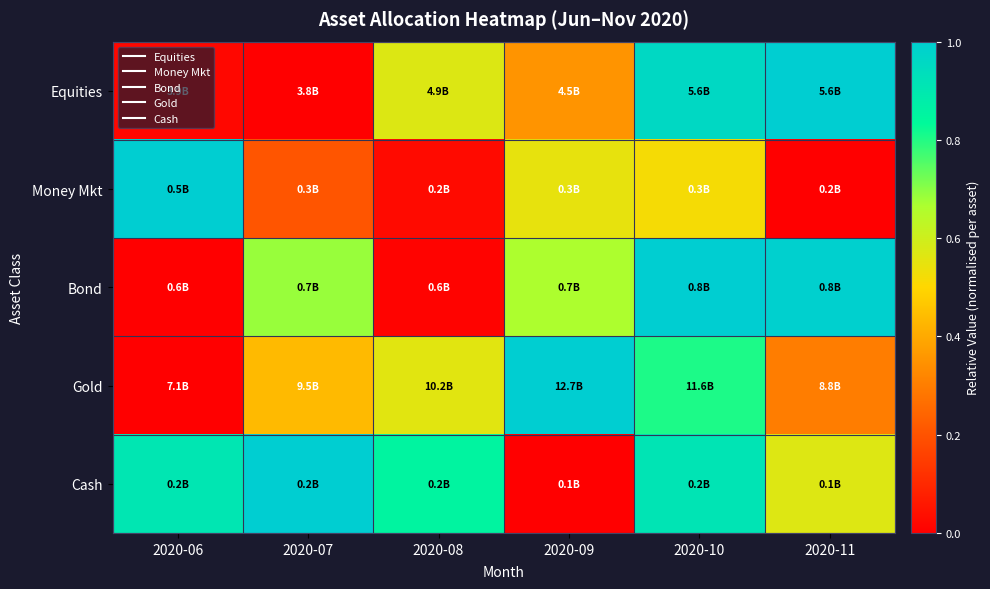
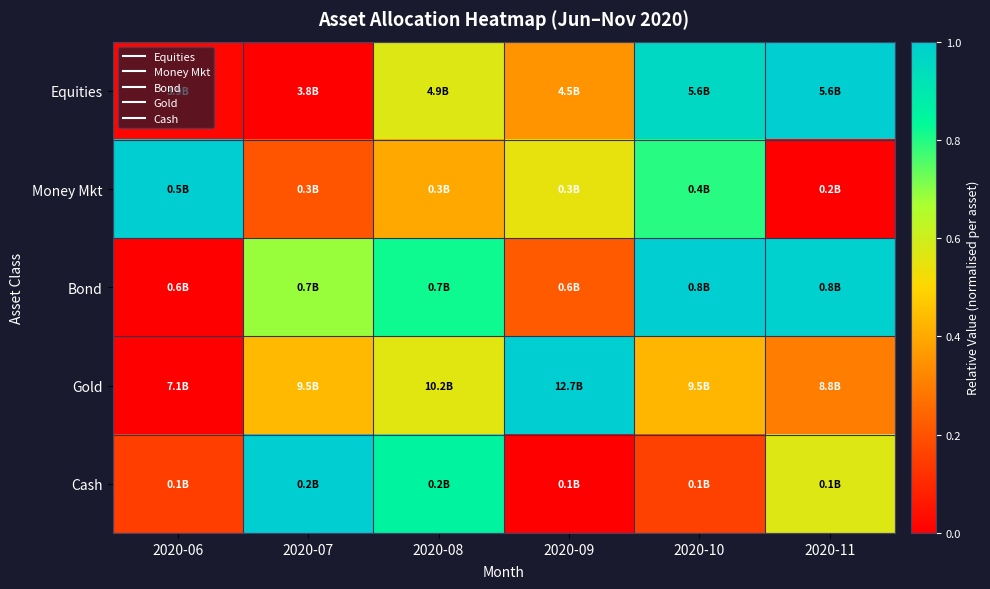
Money Mkt, 2020-08: 0.2B -> 0.3B
Money Mkt, 2020-10: 0.3B -> 0.4B
Bond, 2020-08: 0.6B -> 0.7B
Bond, 2020-09: 0.7B -> 0.6B
Gold, 2020-10: 11.6B -> 9.5B
Cash, 2020-06: 0.2B -> 0.1B
Cash, 2020-10: 0.2B -> 0.1B
